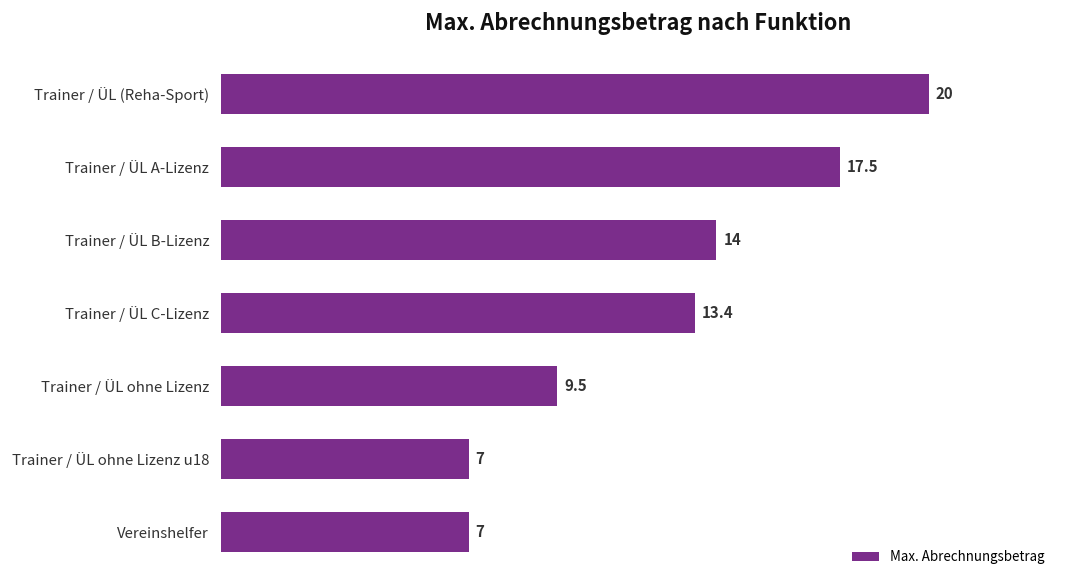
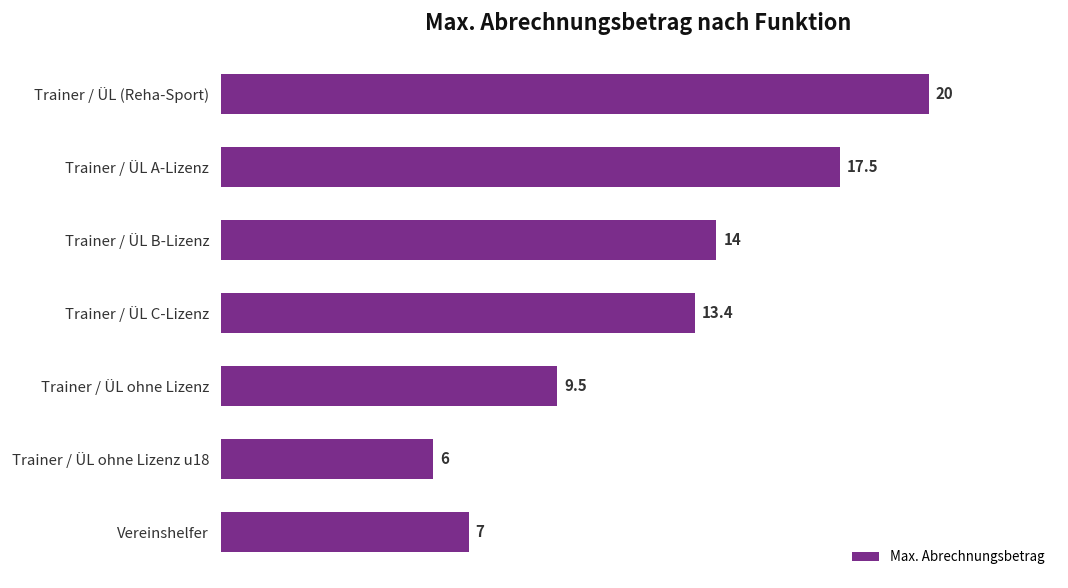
Trainer / ÜL ohne Lizenz u18: 7 -> 6
